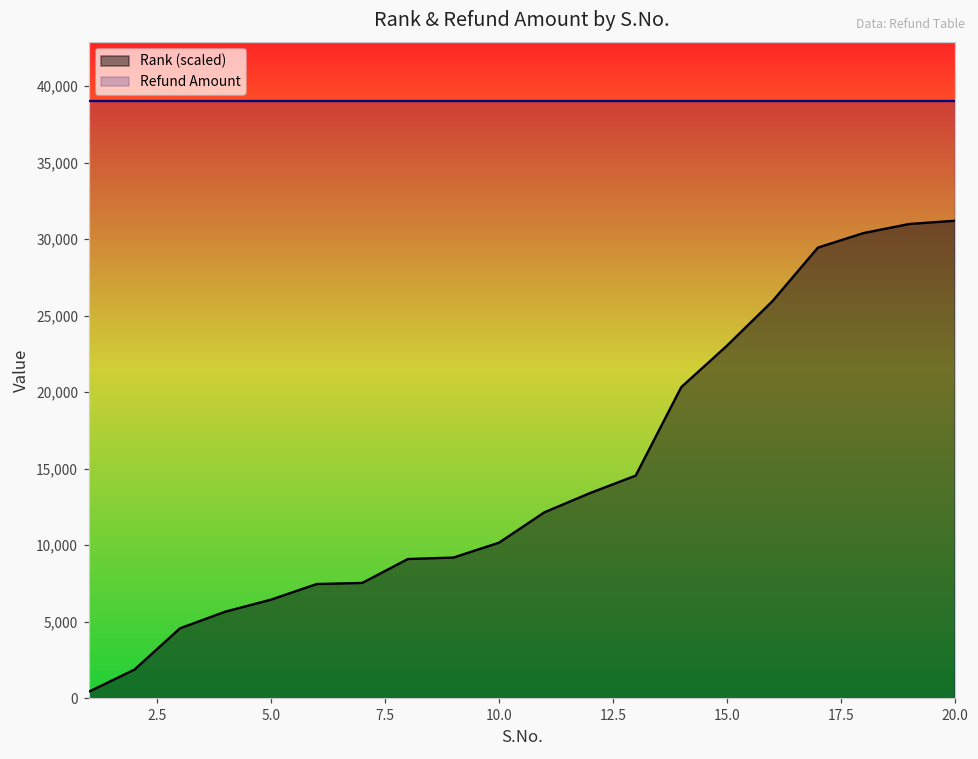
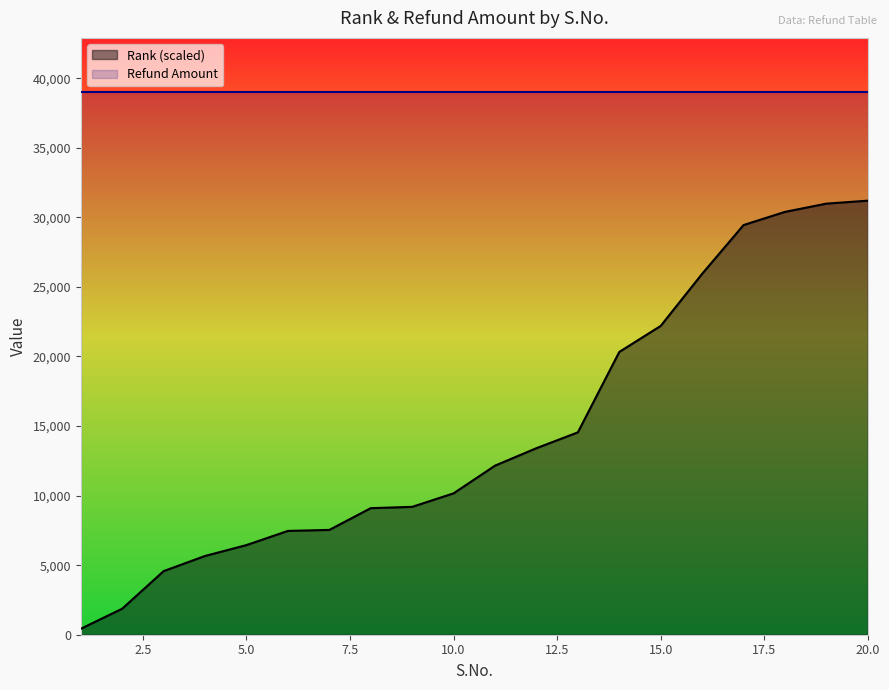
Rank (scaled), 15.0: 23,000 -> 22,200
